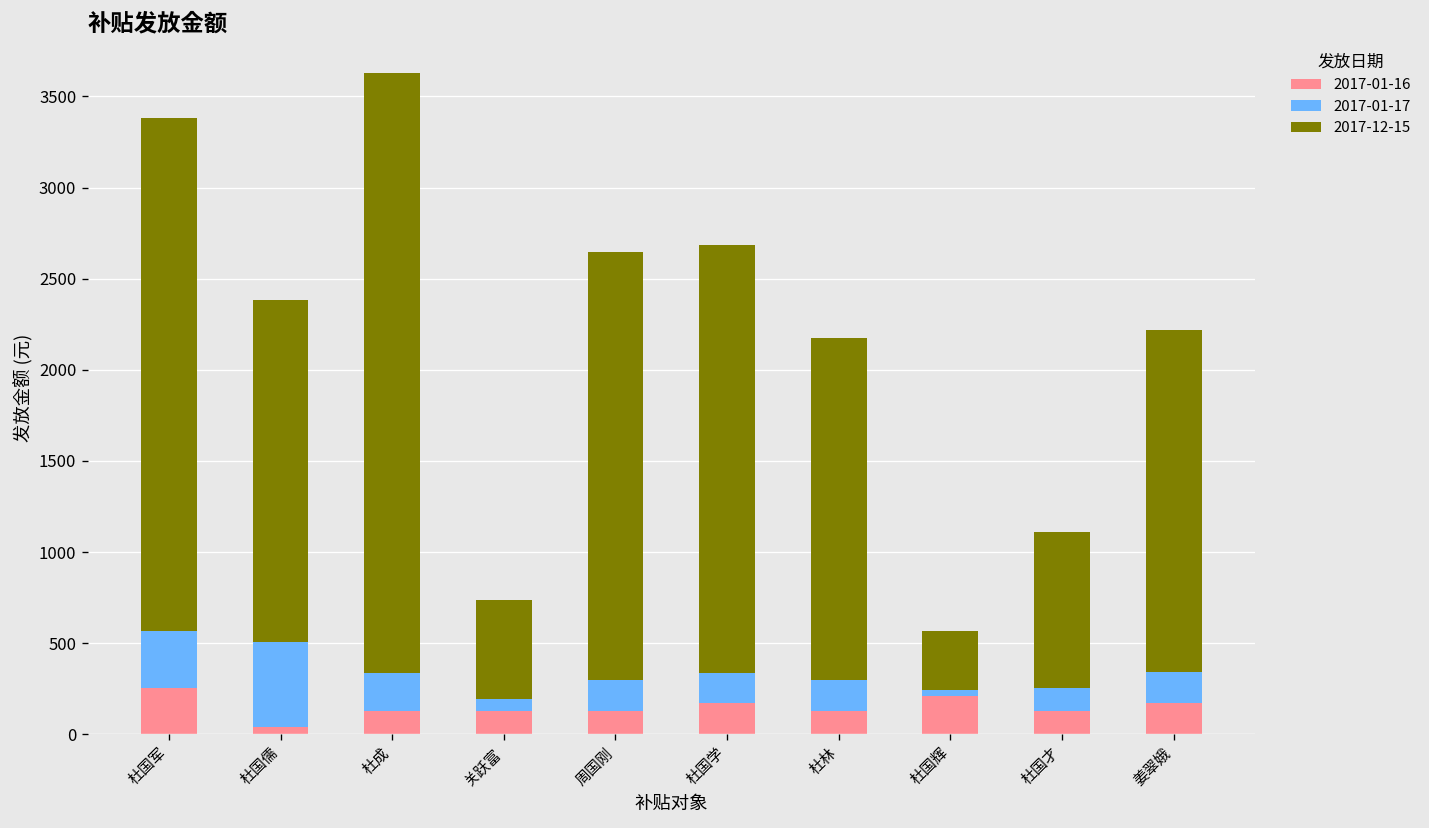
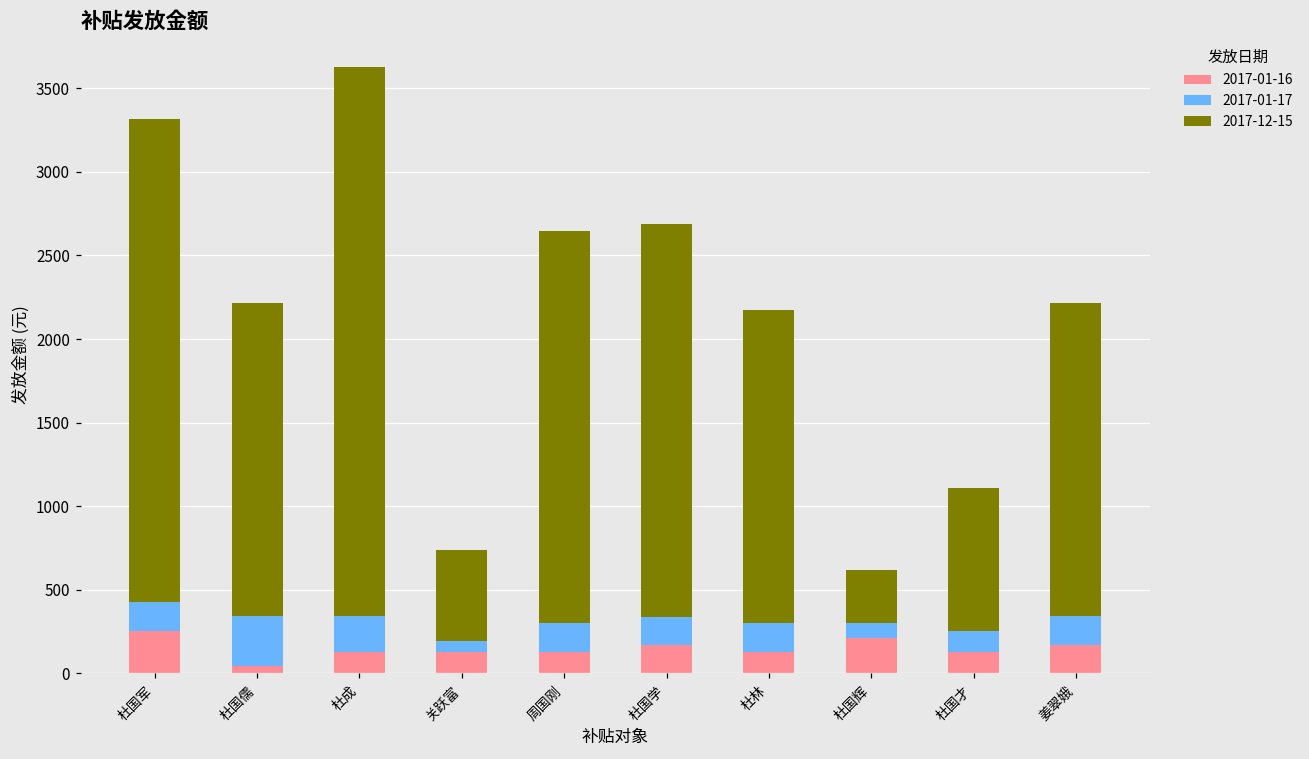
2017-01-17, 杜国军: 310 -> 170
2017-12-15, 杜国军: 2820 -> 2890
2017-01-17, 杜国儒: 460 -> 300
2017-01-17, 杜国辉: 30 -> 80
